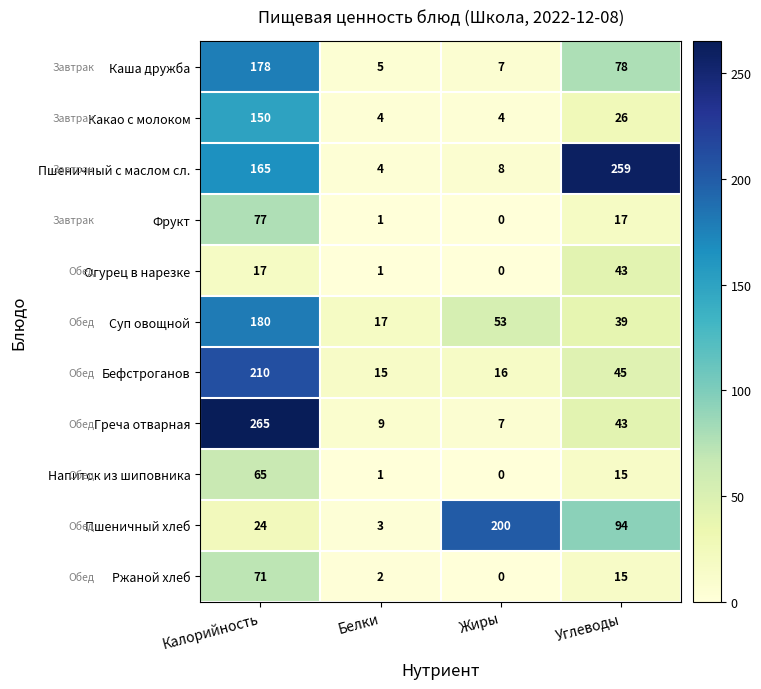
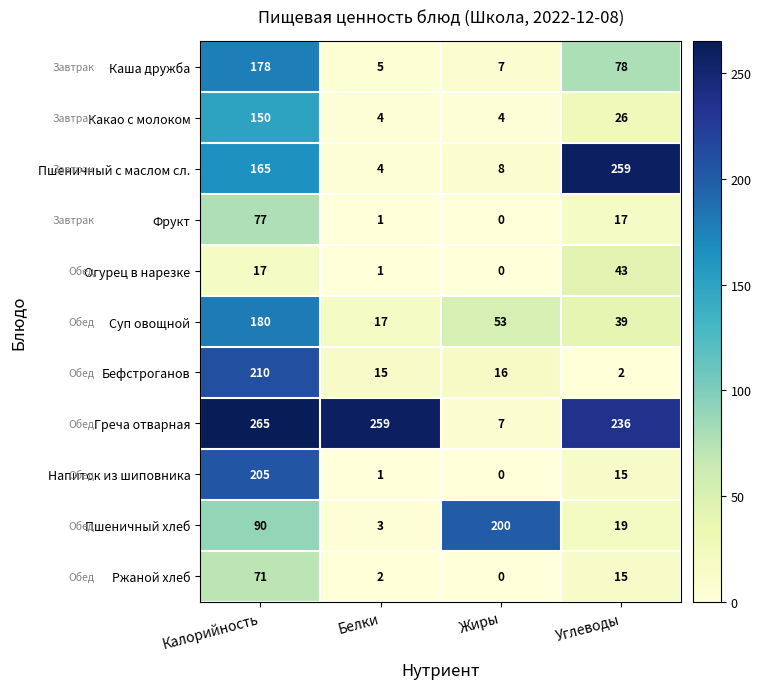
Бефстроганов, Углеводы: 45 -> 2
Греча отварная, Белки: 9 -> 259
Греча отварная, Углеводы: 43 -> 236
Напиток из шиповника, Калорийность: 65 -> 205
Пшеничный хлеб, Калорийность: 24 -> 90
Пшеничный хлеб, Углеводы: 94 -> 19
